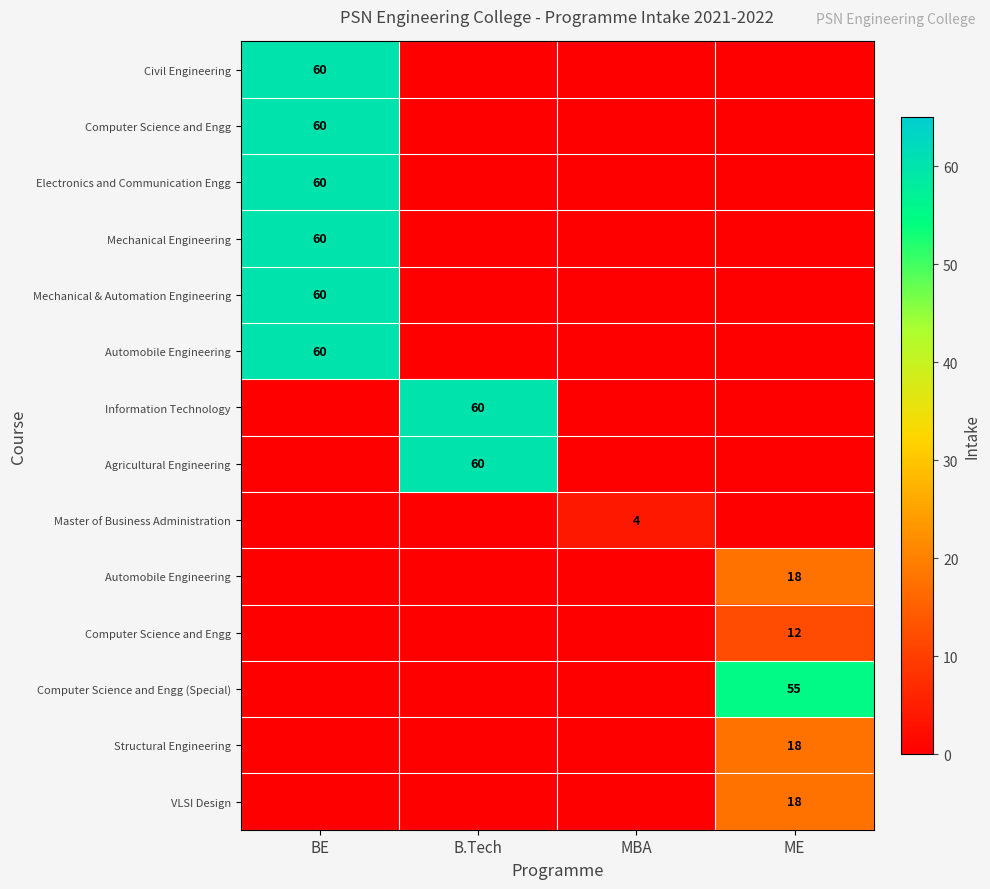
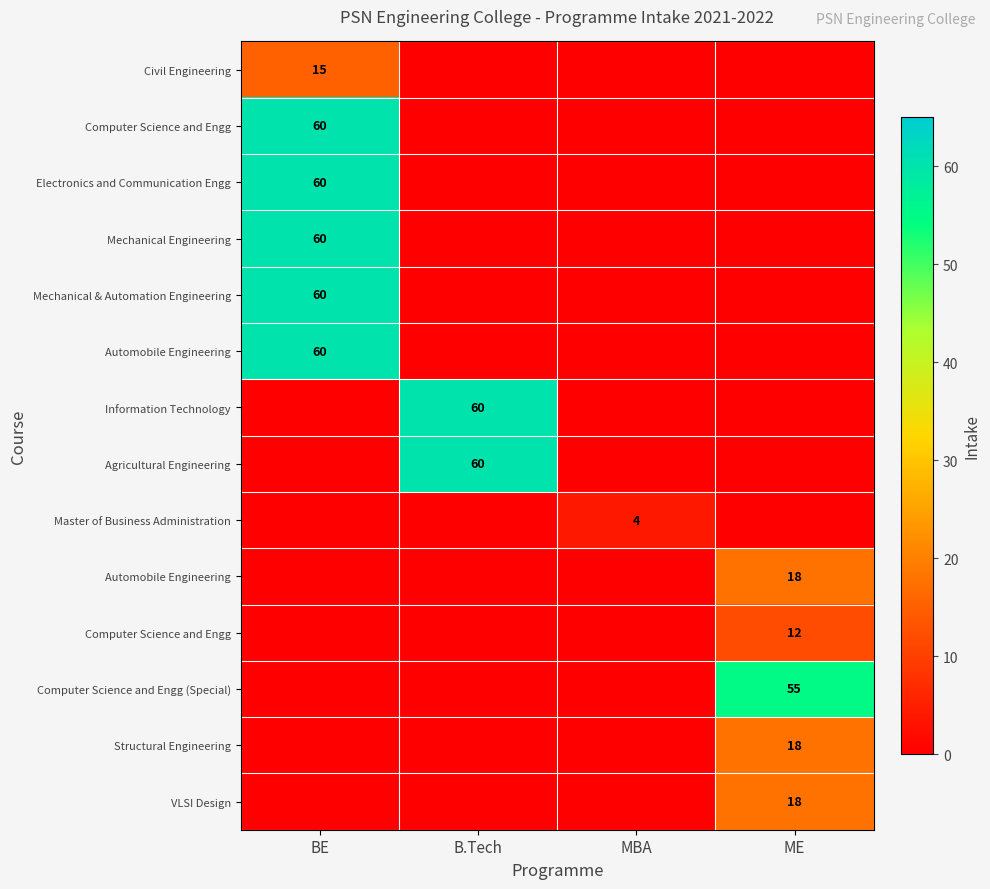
Civil Engineering, BE: 60 -> 15
